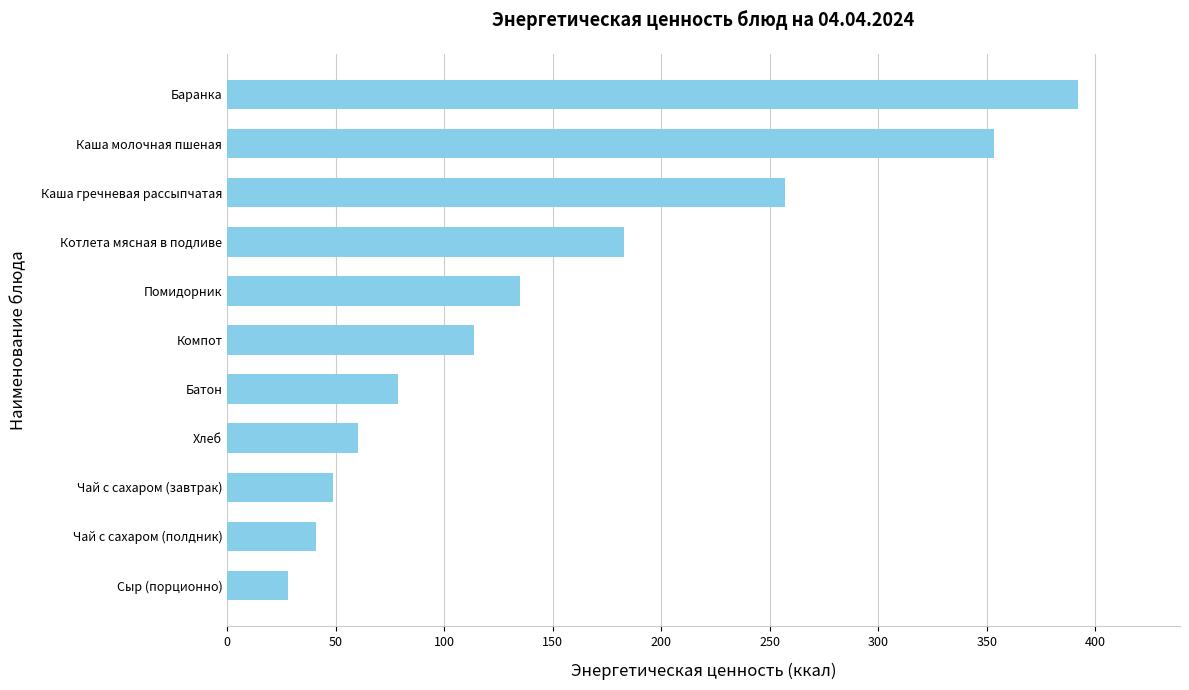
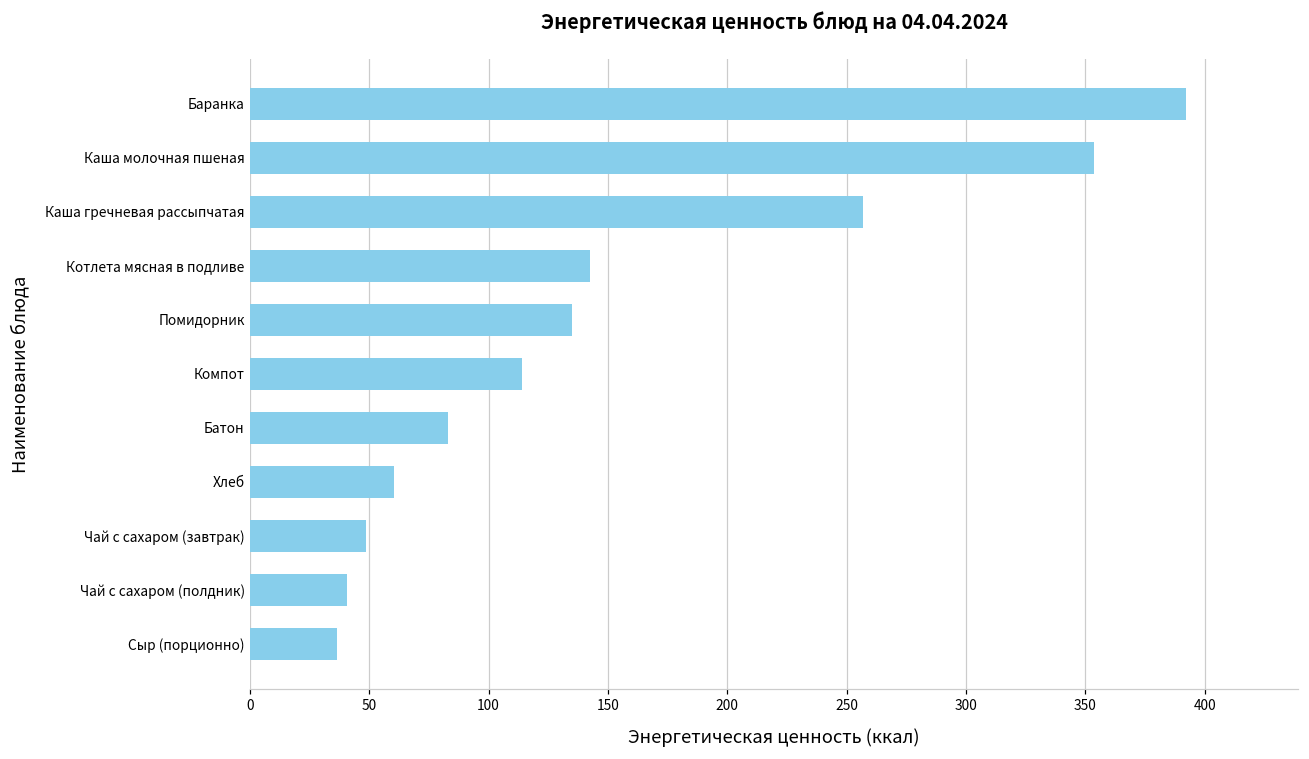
Котлета мясная в подливе: 183 -> 143
Батон: 79 -> 83
Сыр (порционно): 28 -> 36
